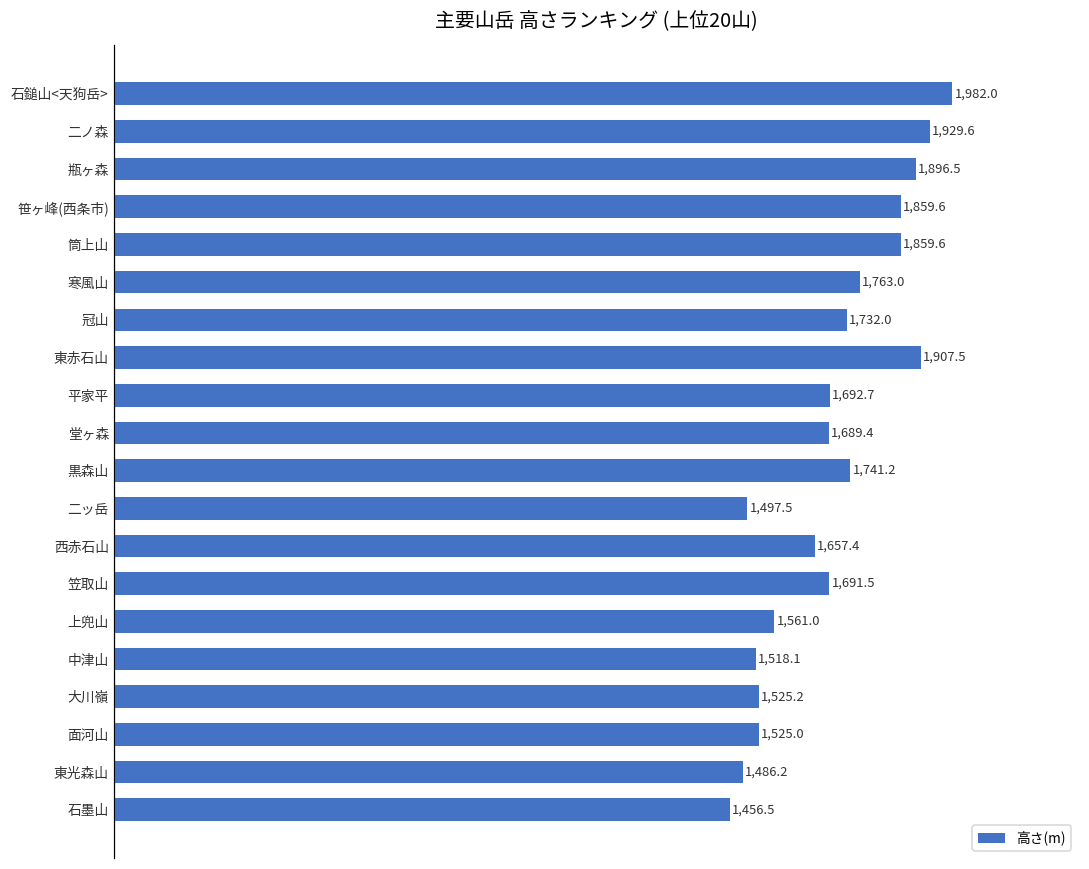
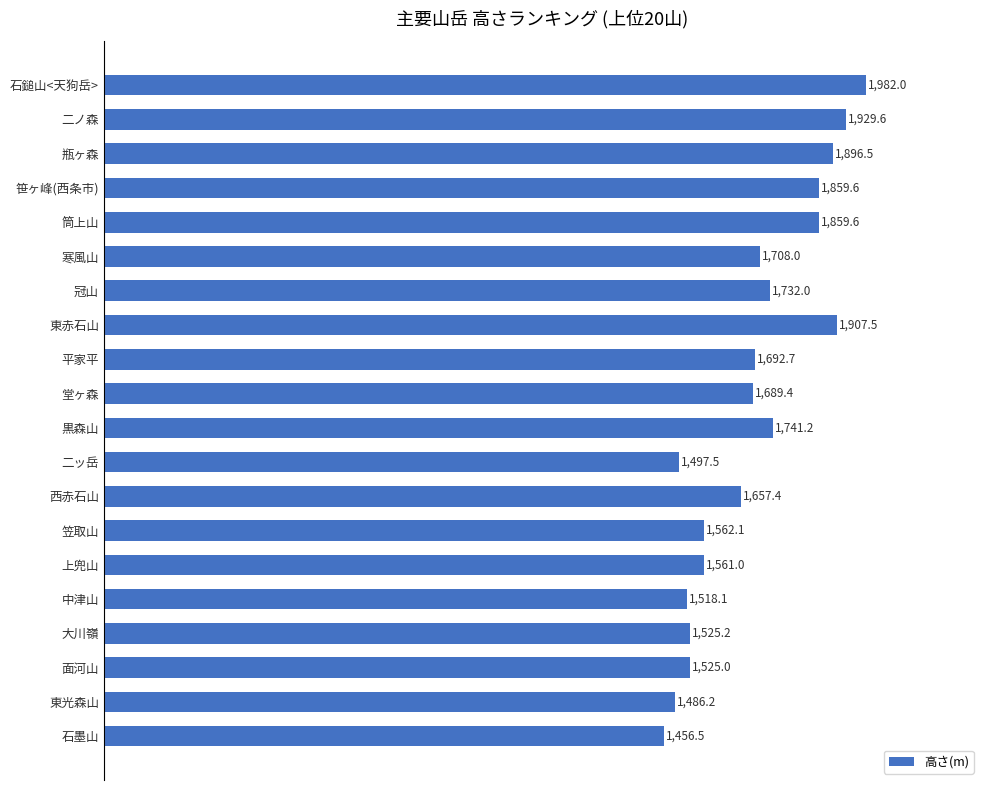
寒風山: 1,763.0 -> 1,708.0
笠取山: 1,691.5 -> 1,562.1
